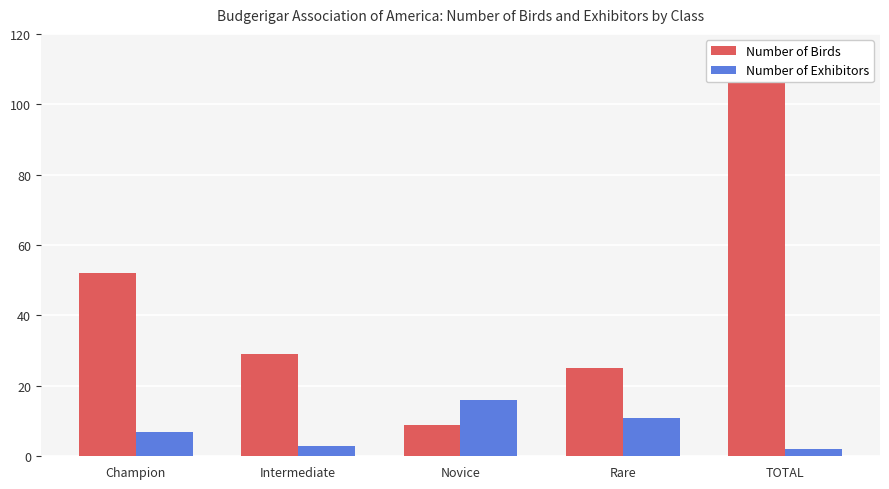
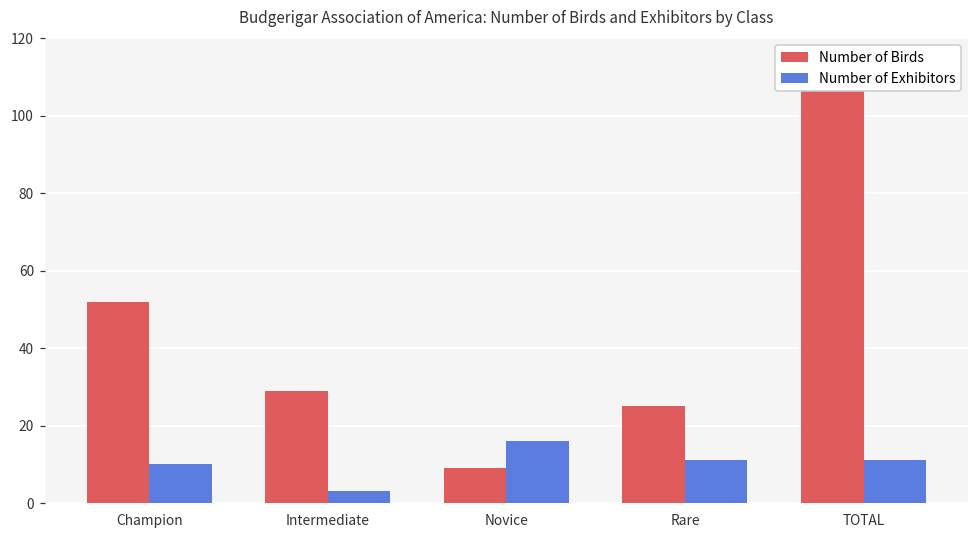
Number of Exhibitors, Champion: 7 -> 10
Number of Exhibitors, TOTAL: 2 -> 11
